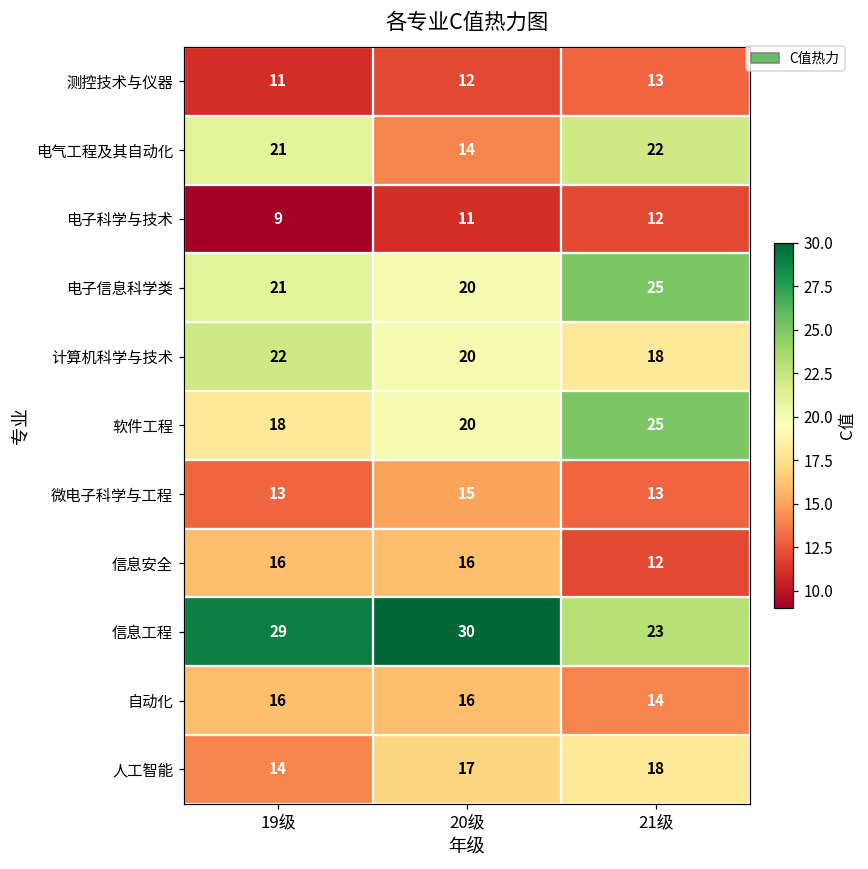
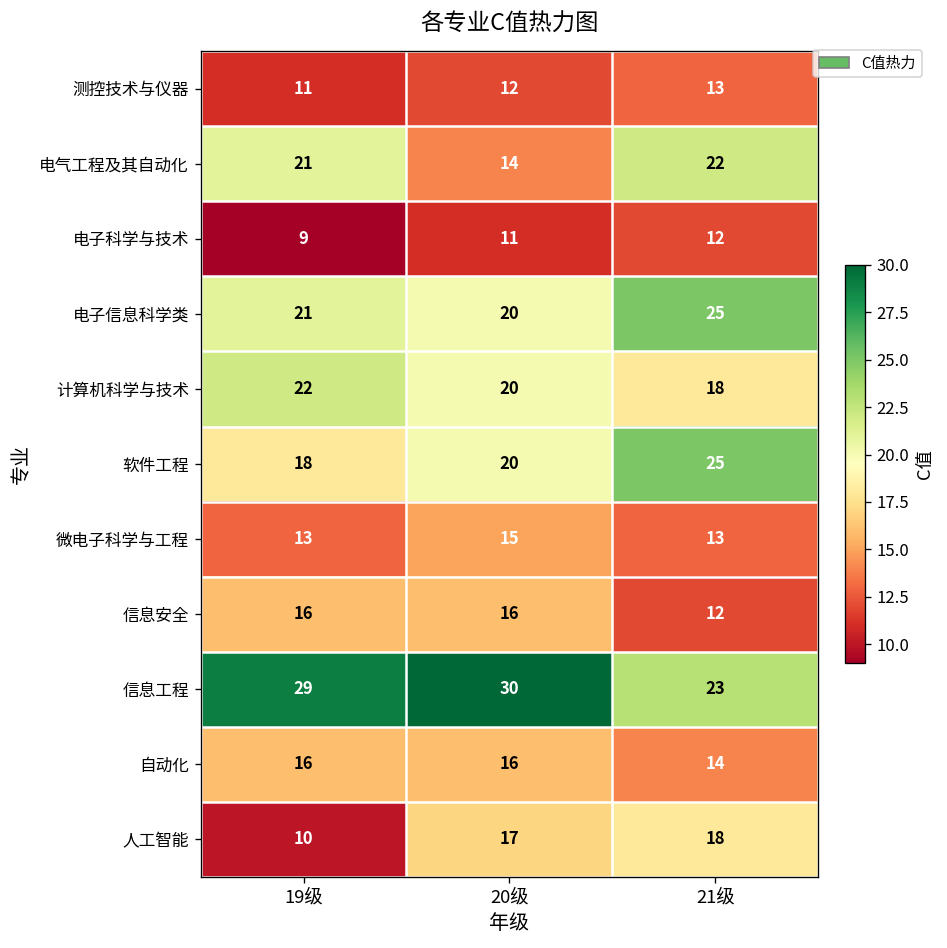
人工智能, 19级: 14 -> 10
